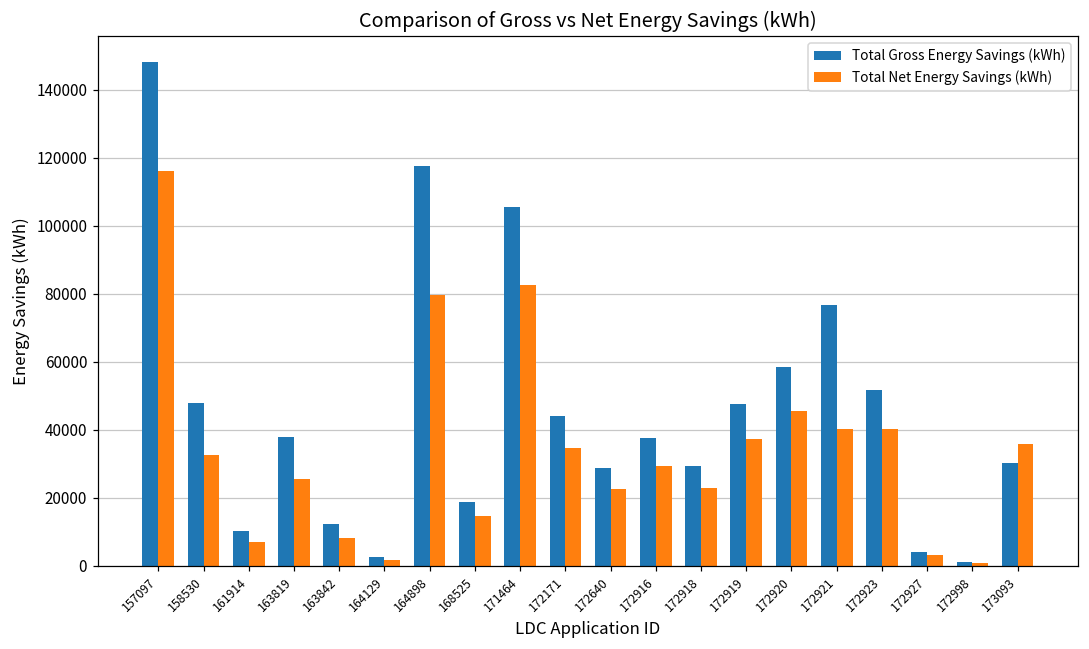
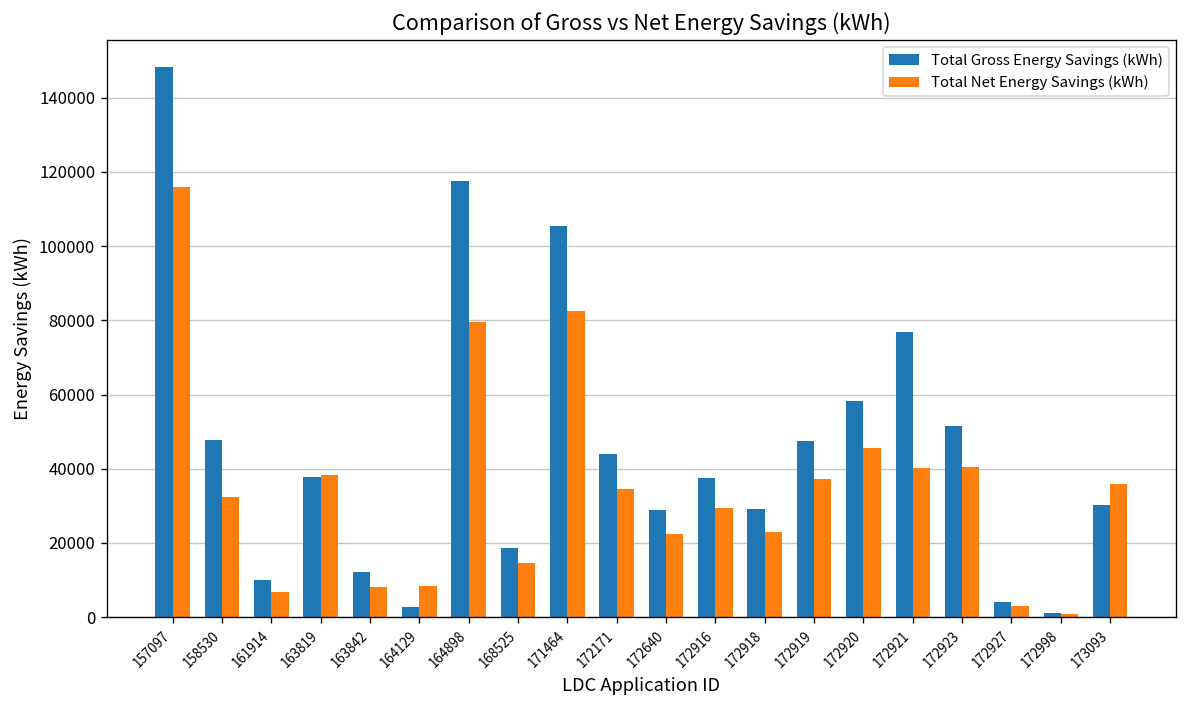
Total Net Energy Savings (kWh), 163819: 26000 -> 38000
Total Net Energy Savings (kWh), 164129: 2000 -> 9000
